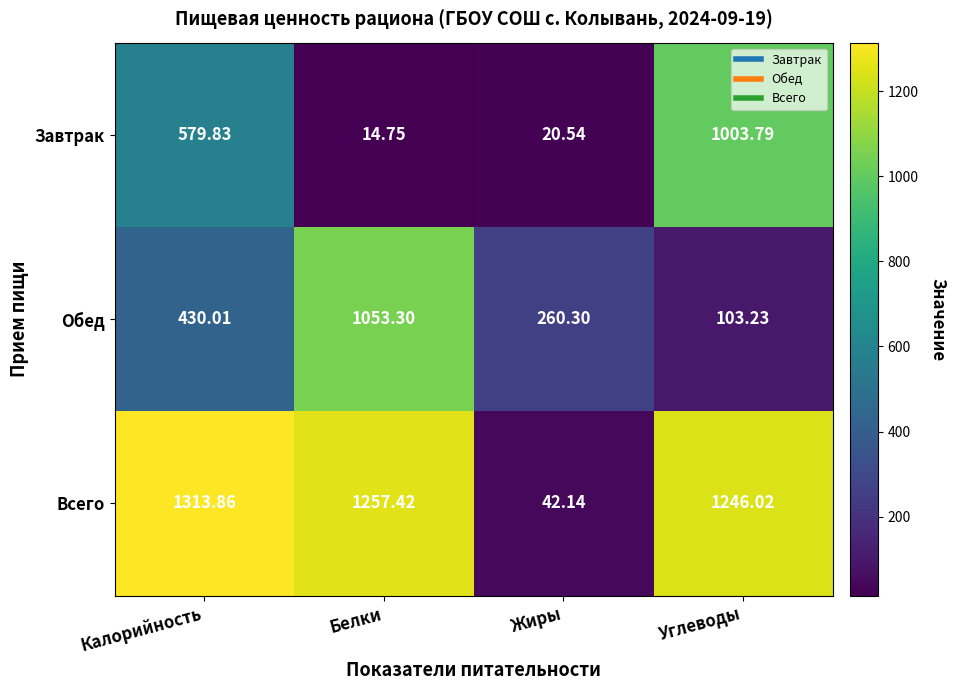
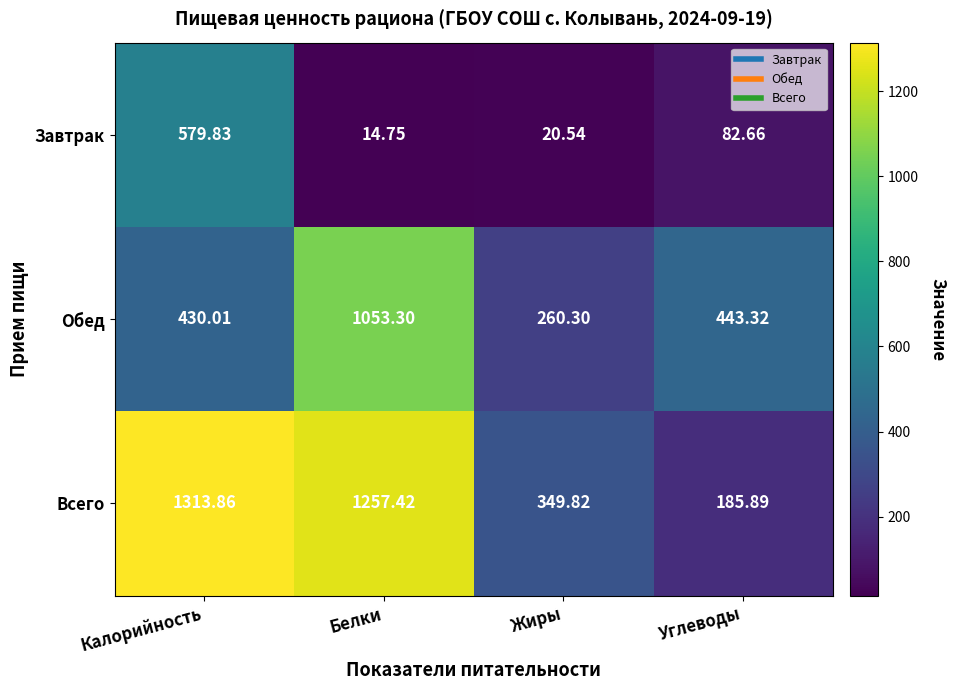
Завтрак, Углеводы: 1003.79 -> 82.66
Обед, Углеводы: 103.23 -> 443.32
Всего, Жиры: 42.14 -> 349.82
Всего, Углеводы: 1246.02 -> 185.89
